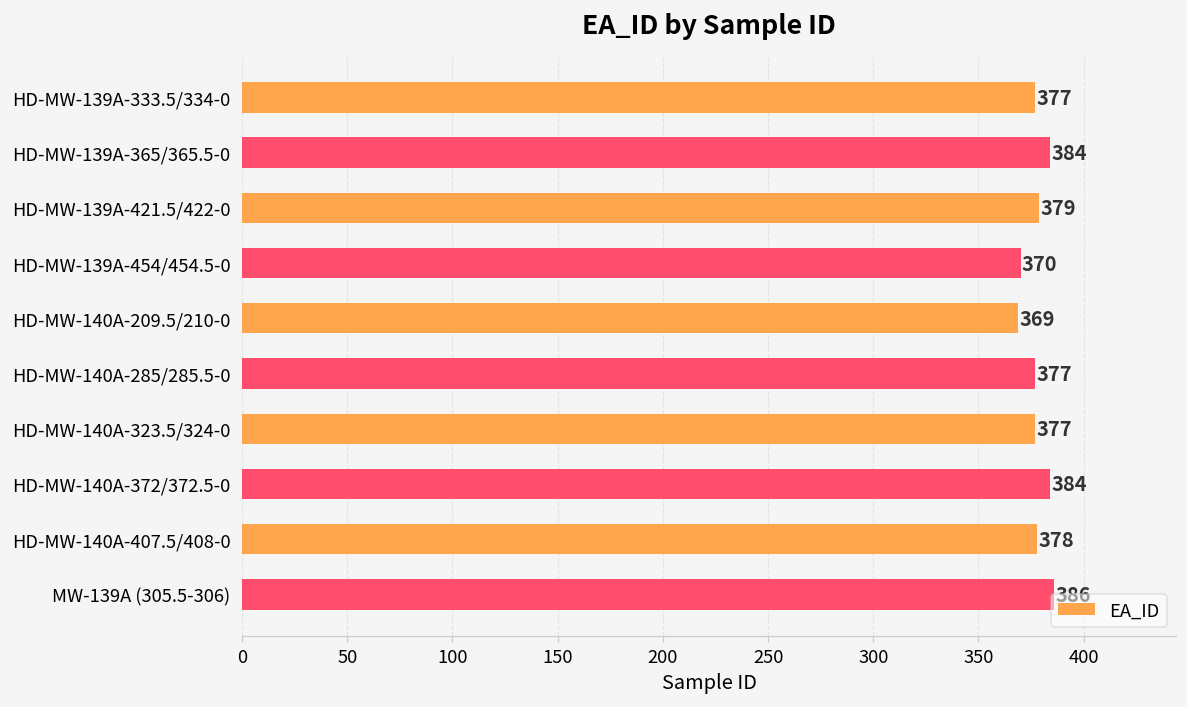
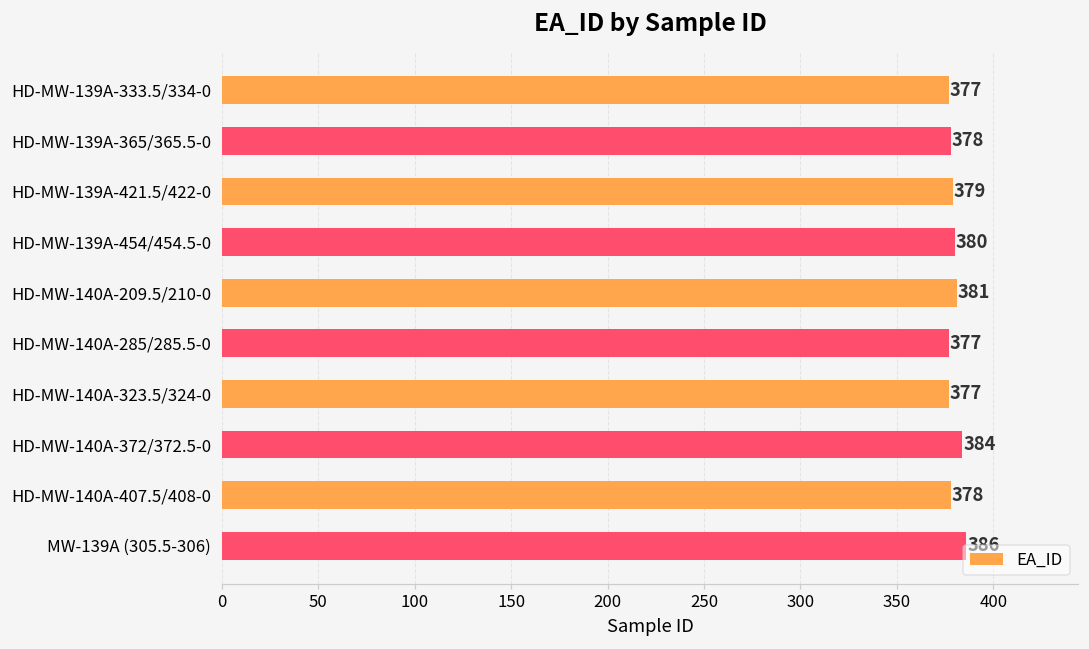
HD-MW-139A-365/365.5-0: 384 -> 378
HD-MW-139A-454/454.5-0: 370 -> 380
HD-MW-140A-209.5/210-0: 369 -> 381
